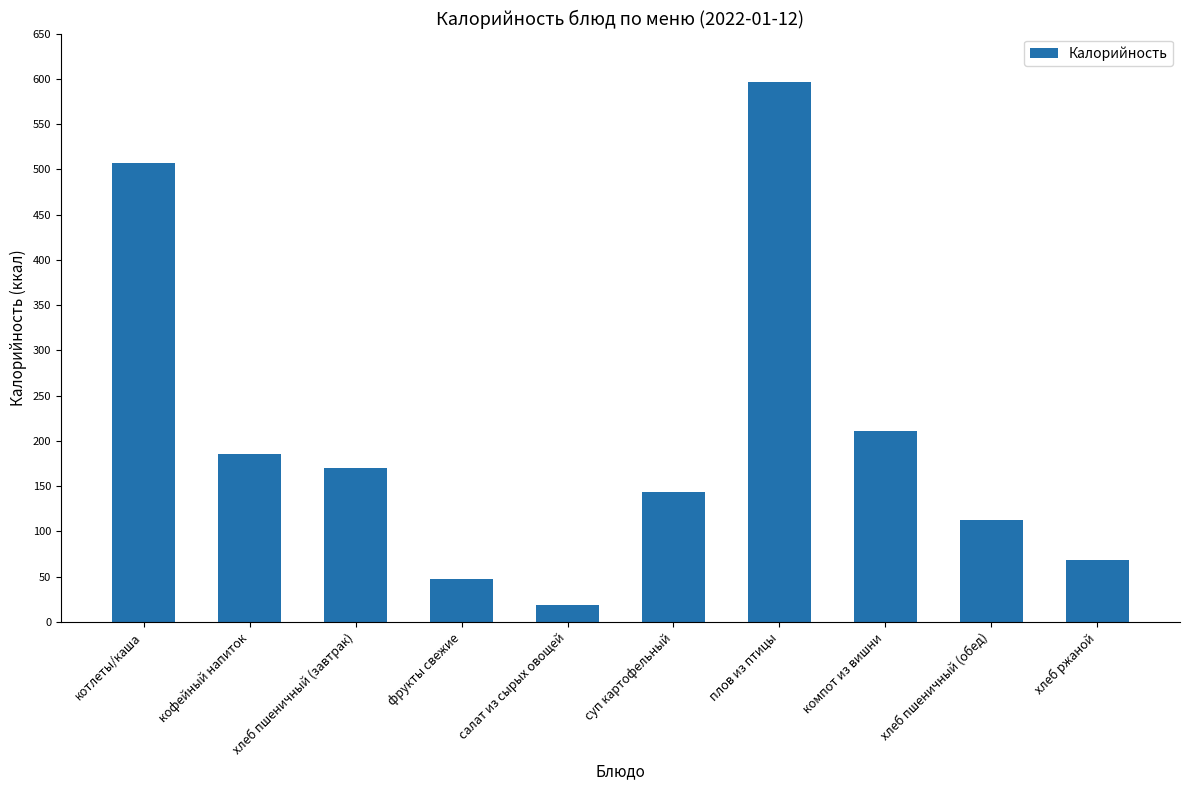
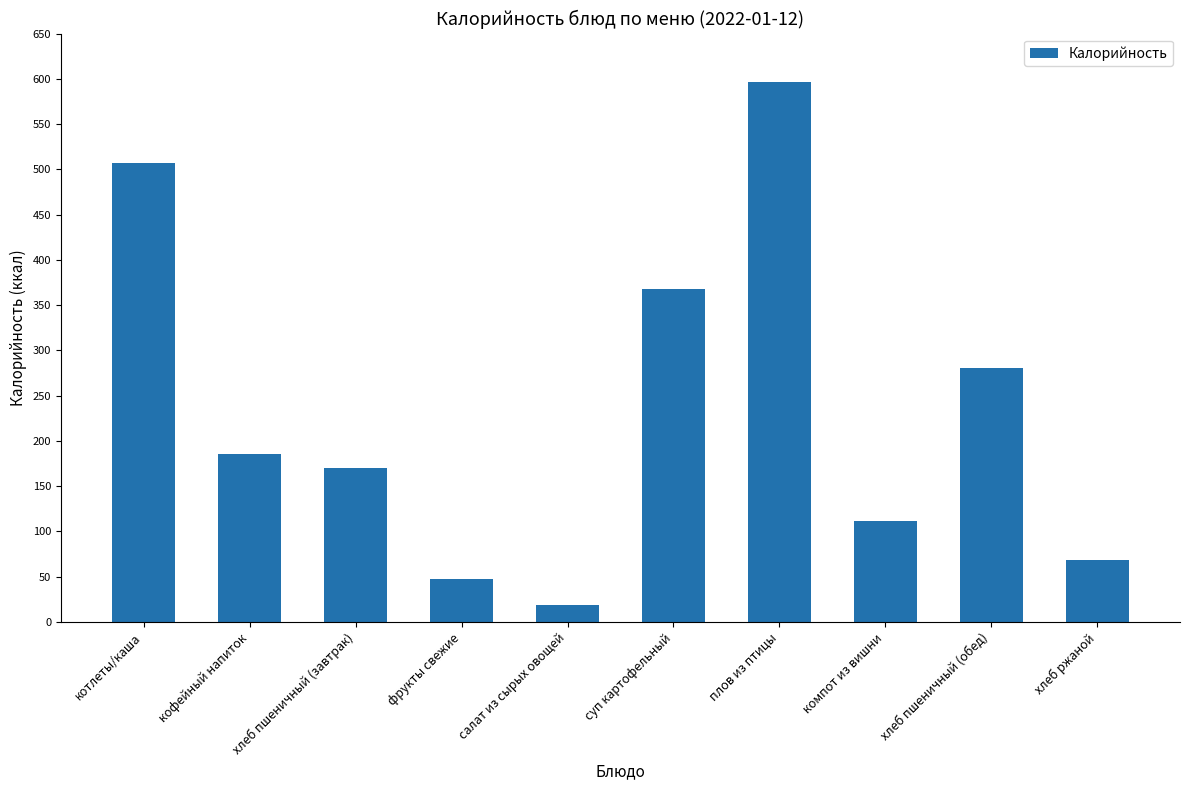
суп картофельный: 140 -> 370
компот из вишни: 210 -> 110
хлеб пшеничный (обед): 110 -> 280
